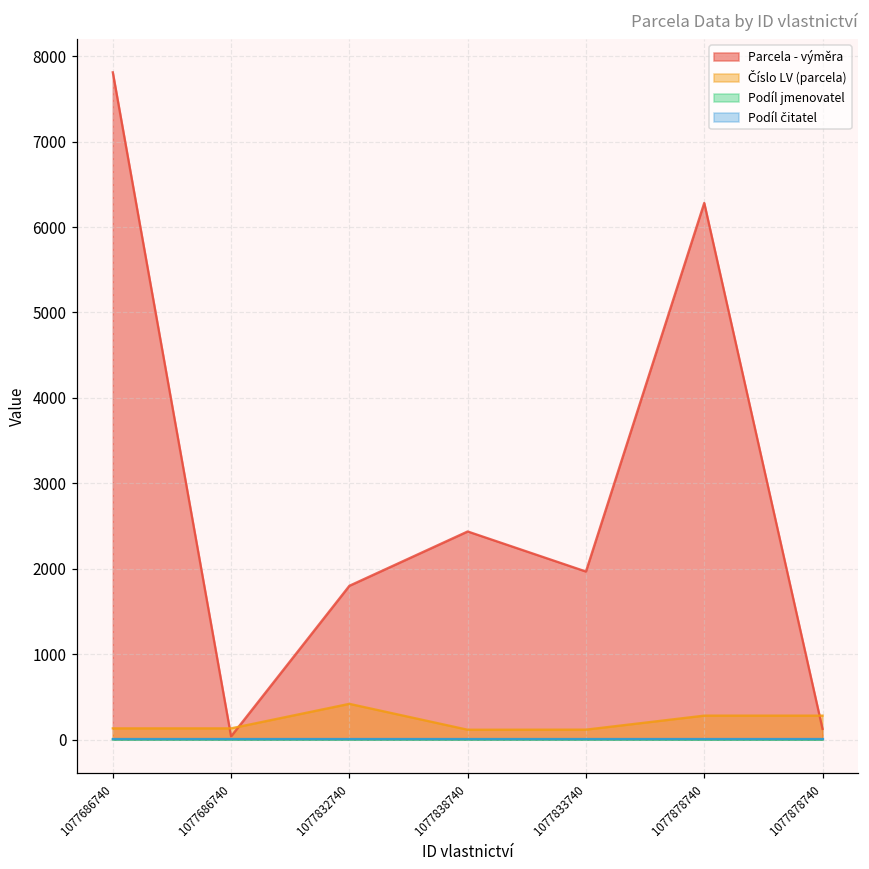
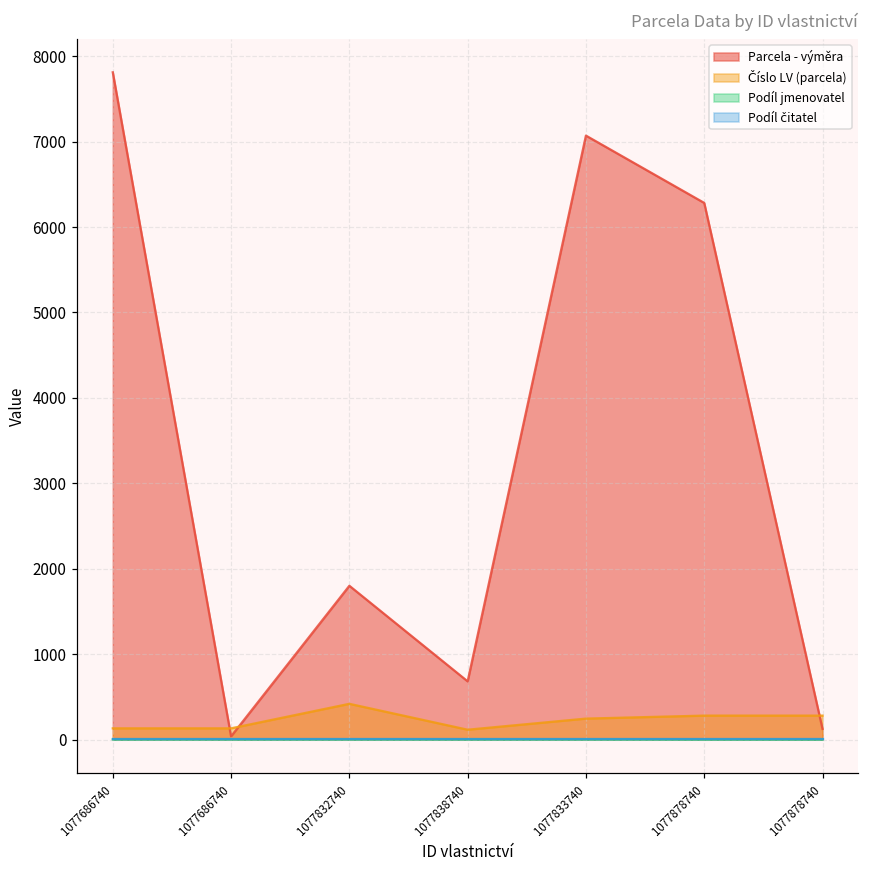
Parcela - výměra, 1077838740: 2400 -> 700
Parcela - výměra, 1077833740: 2000 -> 7100
Číslo LV (parcela), 1077833740: 100 -> 200
